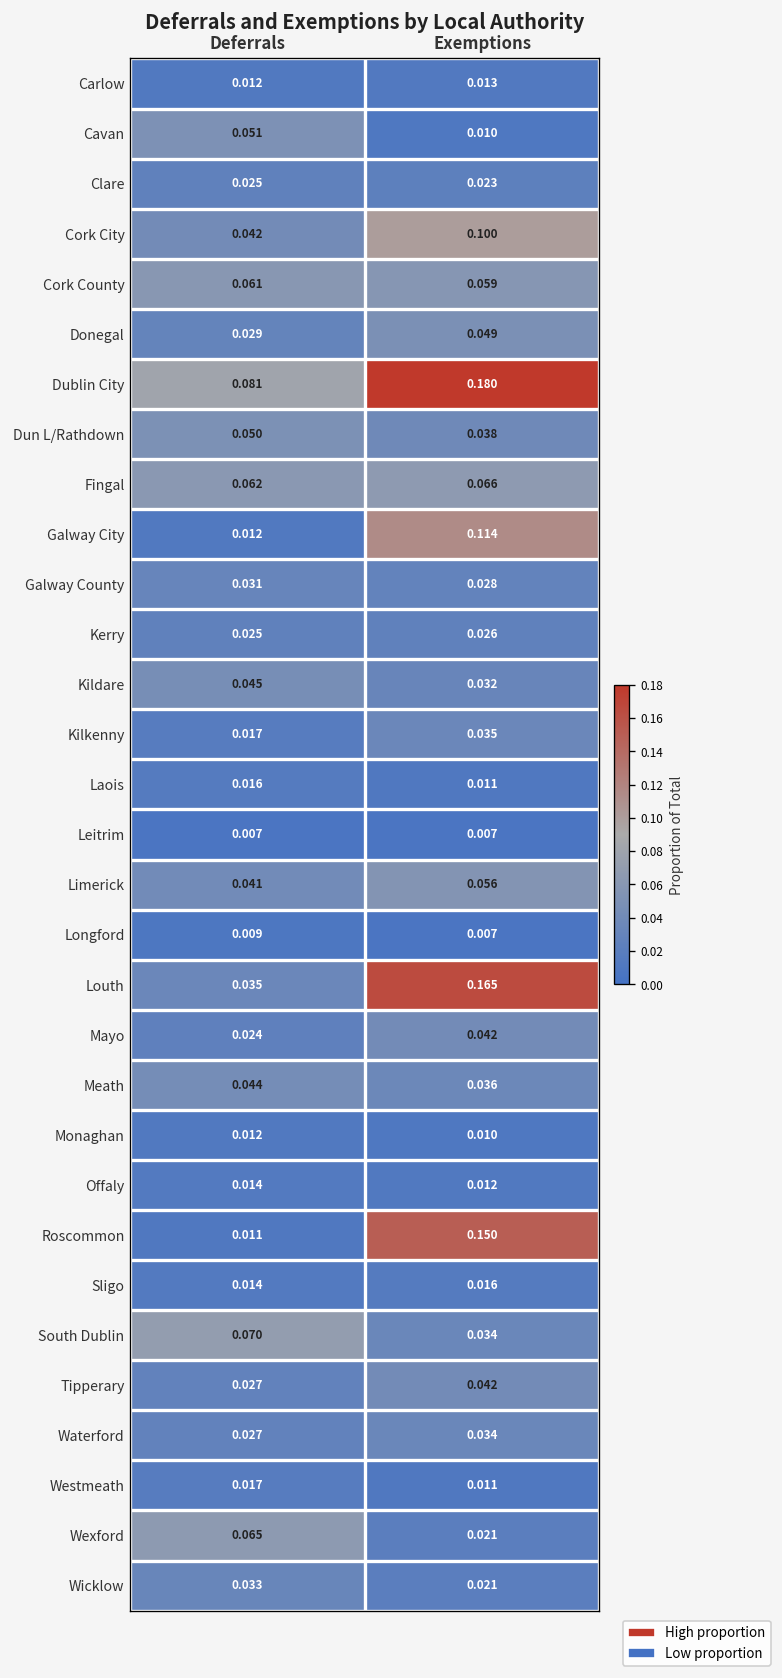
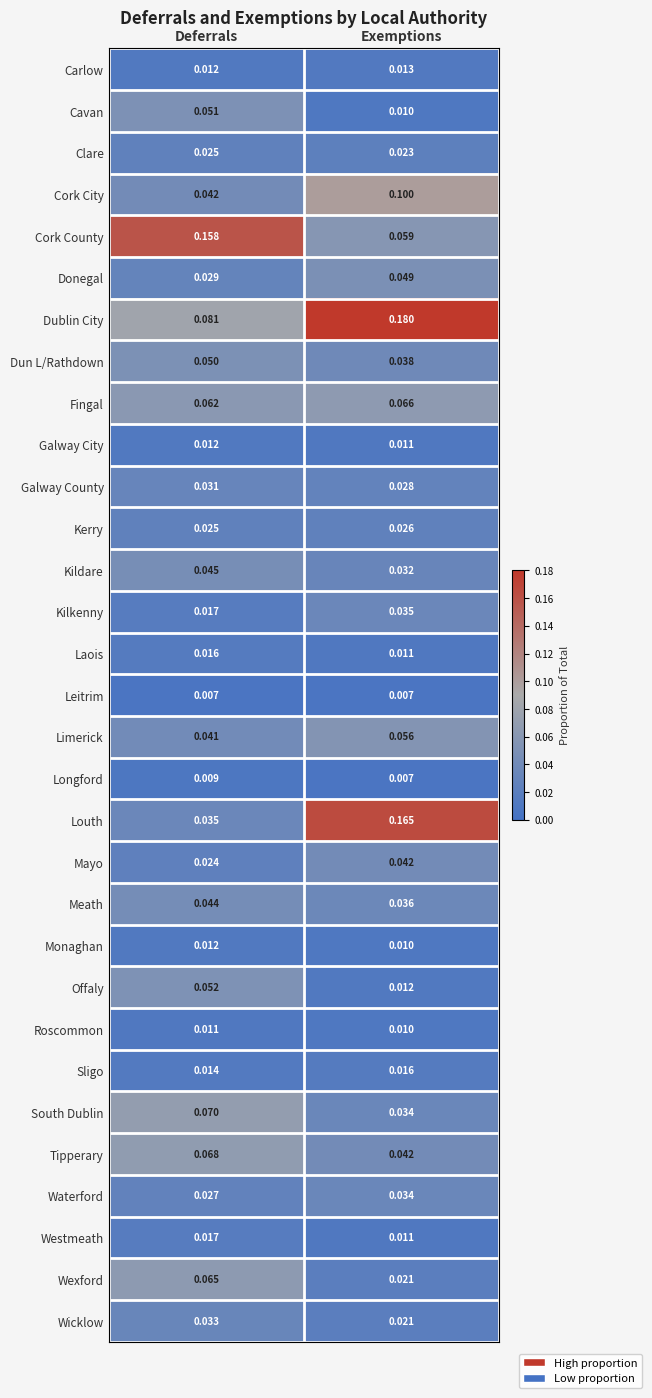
Cork County, Deferrals: 0.061 -> 0.158
Galway City, Exemptions: 0.114 -> 0.011
Offaly, Deferrals: 0.014 -> 0.052
Roscommon, Exemptions: 0.150 -> 0.010
Tipperary, Deferrals: 0.027 -> 0.068
